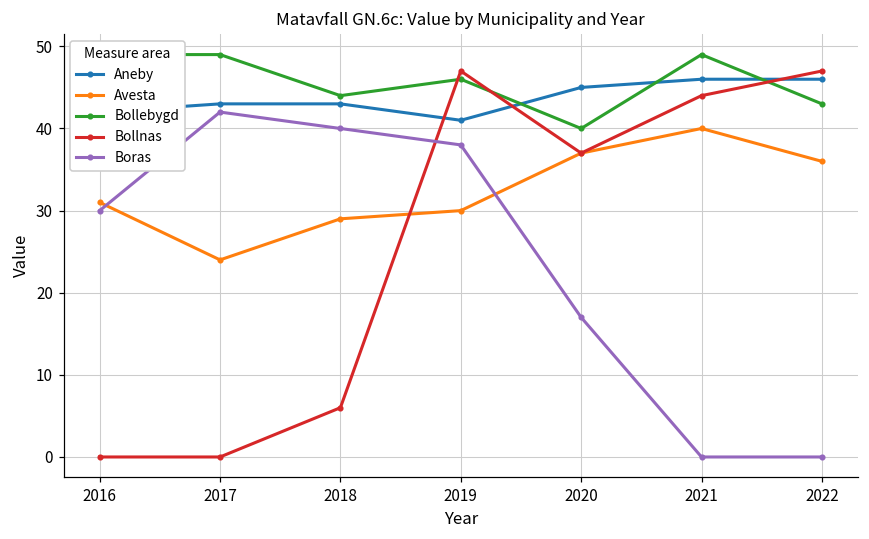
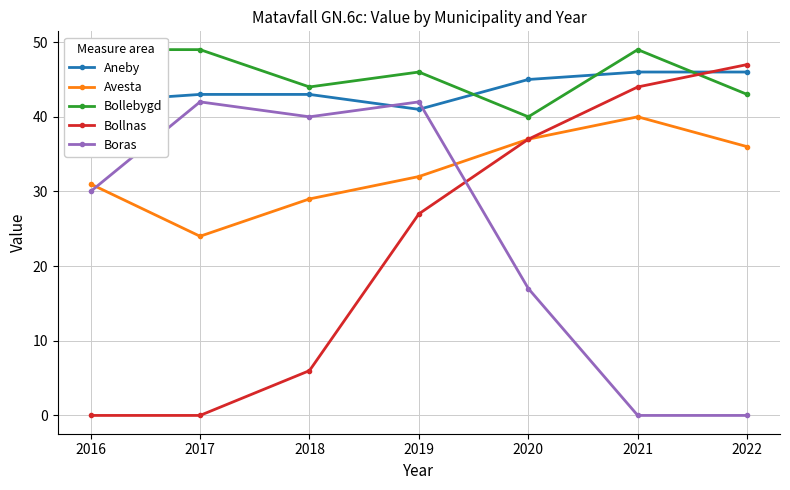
Avesta, 2019: 30 -> 32
Bollnas, 2019: 47 -> 27
Boras, 2019: 38 -> 42
